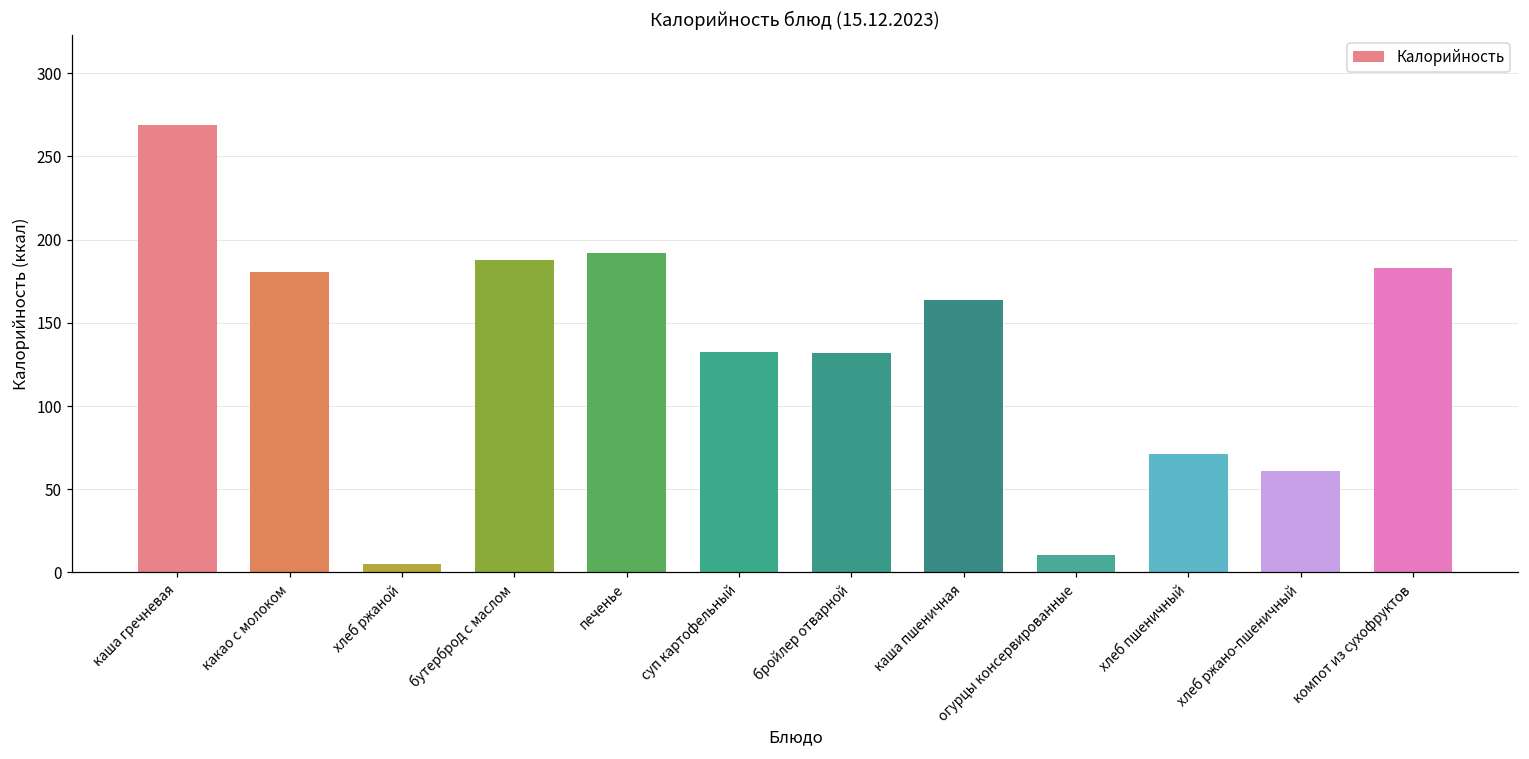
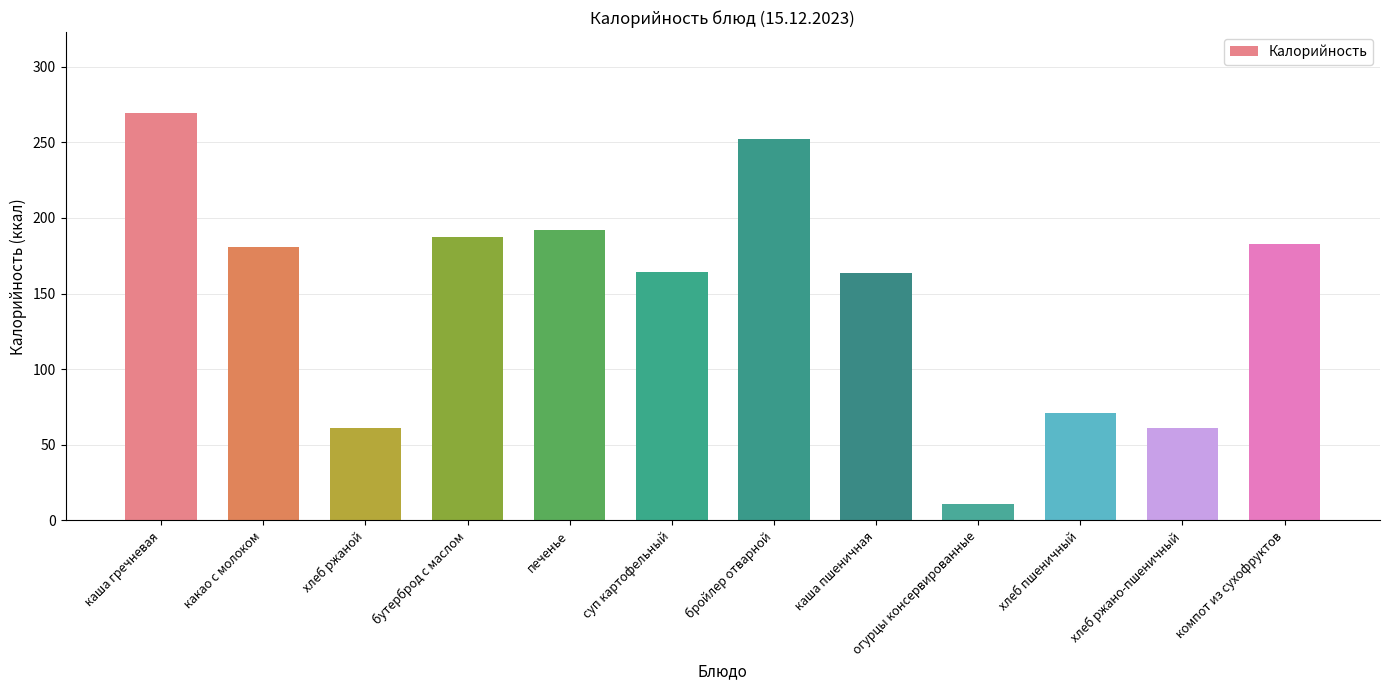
хлеб ржаной: 5 -> 61
суп картофельный: 133 -> 164
бройлер отварной: 132 -> 252
